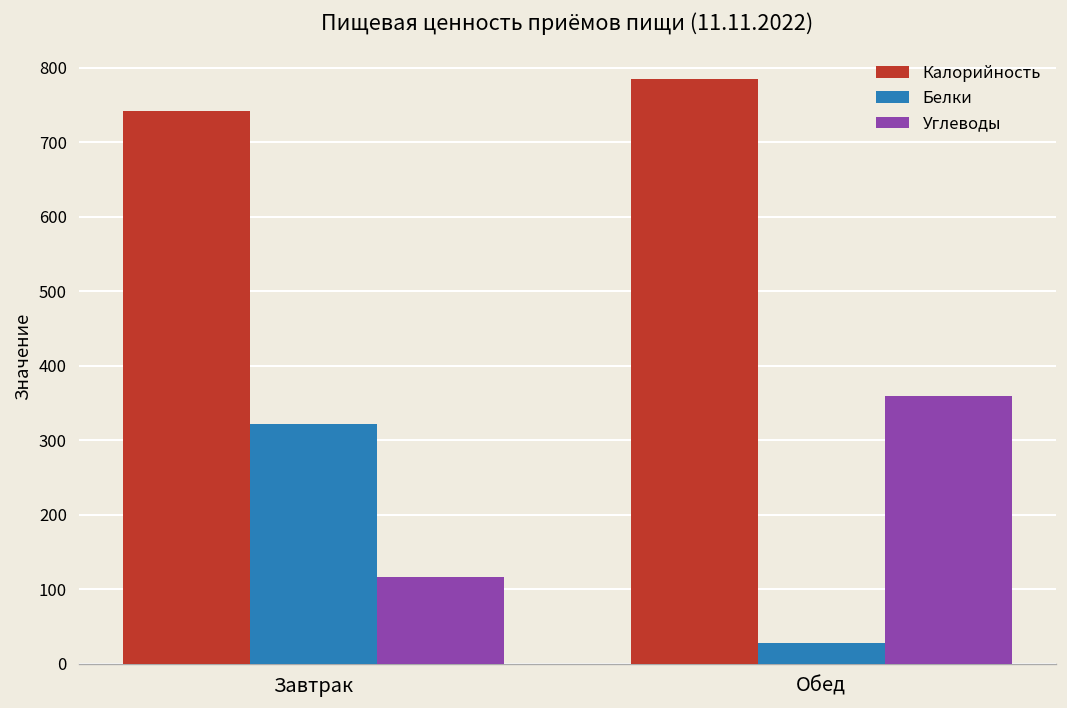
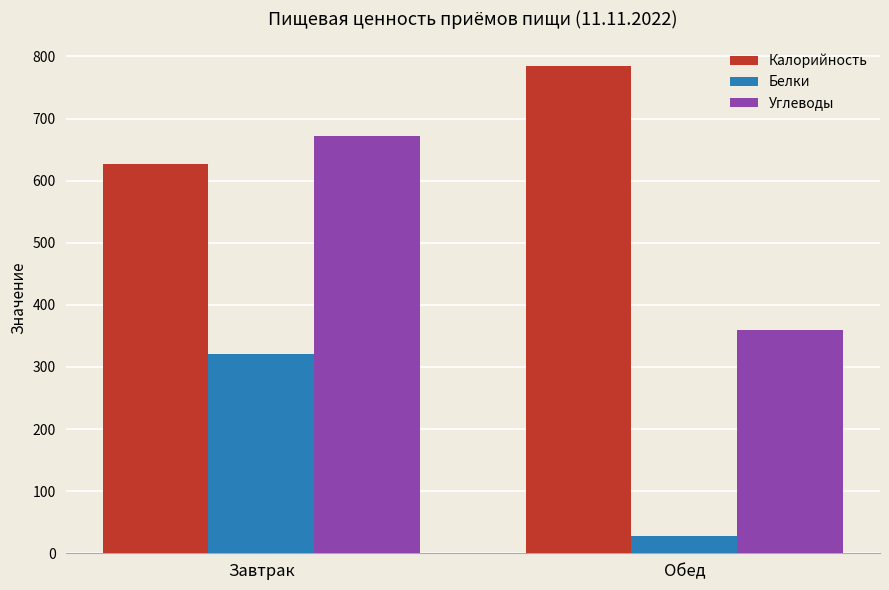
Калорийность, Завтрак: 740 -> 630
Углеводы, Завтрак: 120 -> 670
